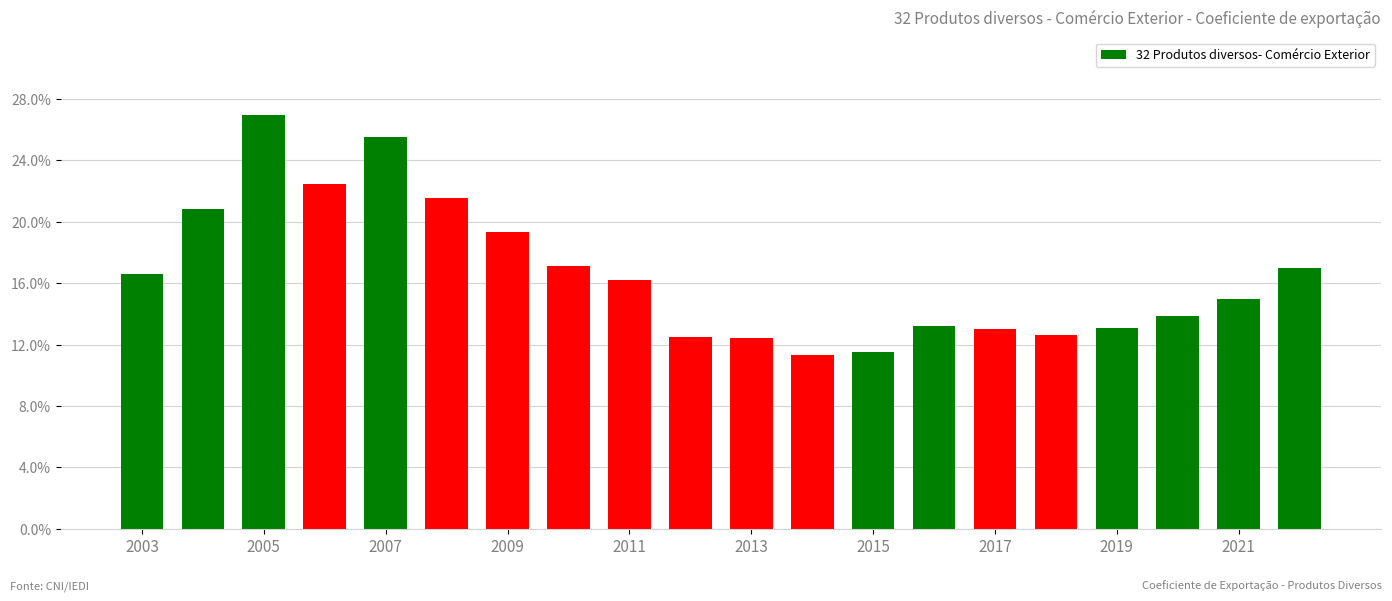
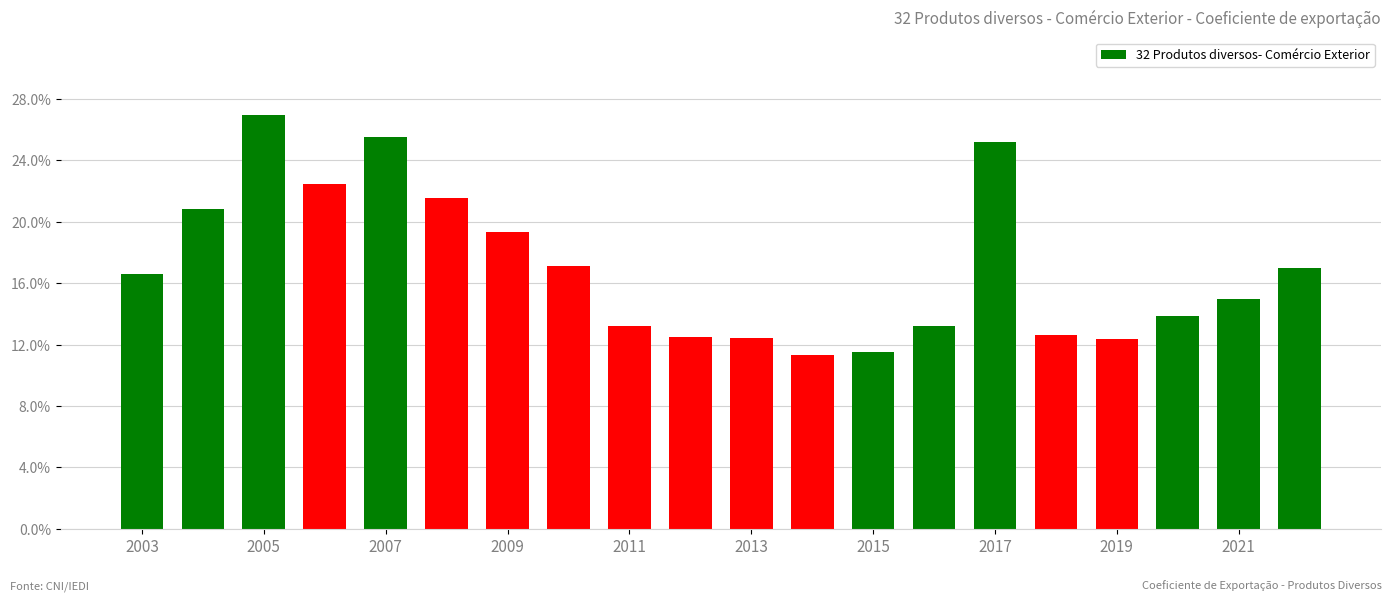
2011: 16.2% -> 13.2%
2017: 13.0% -> 25.2%
2019: 13.1% -> 12.4%
